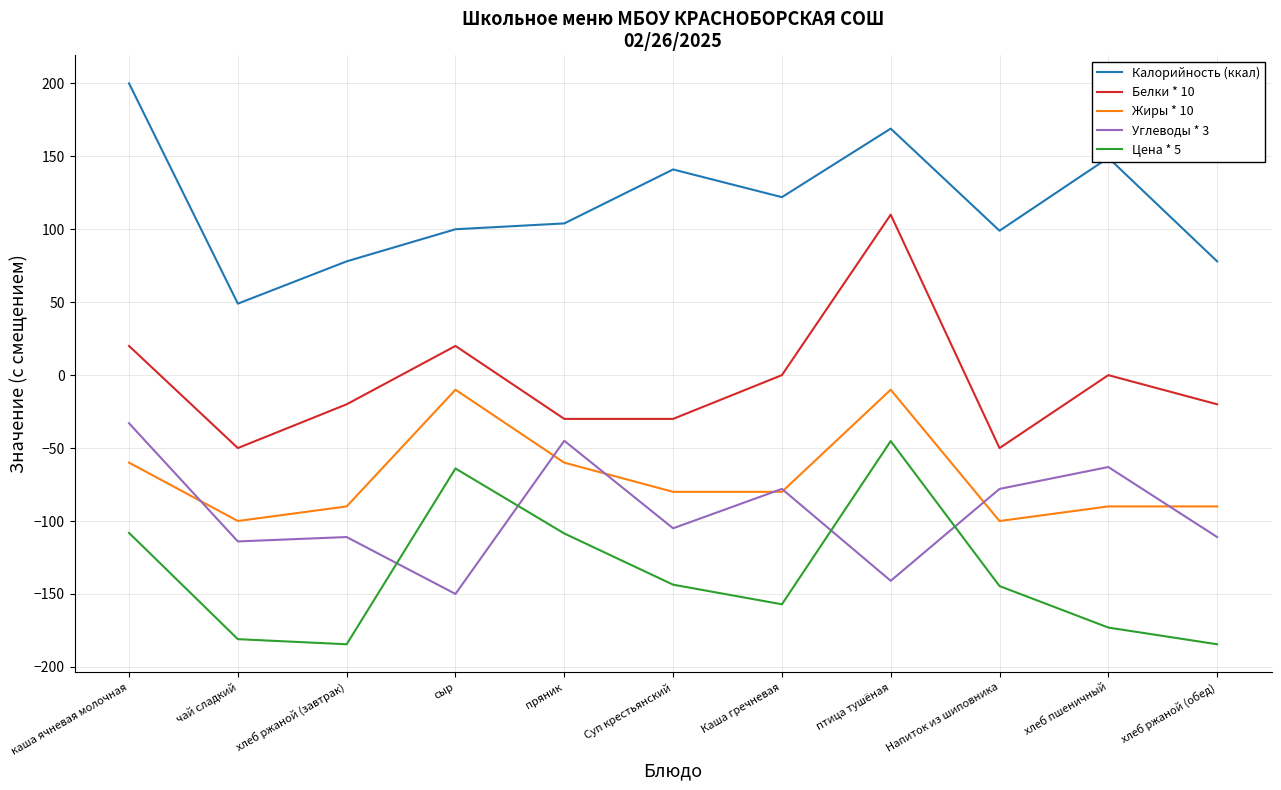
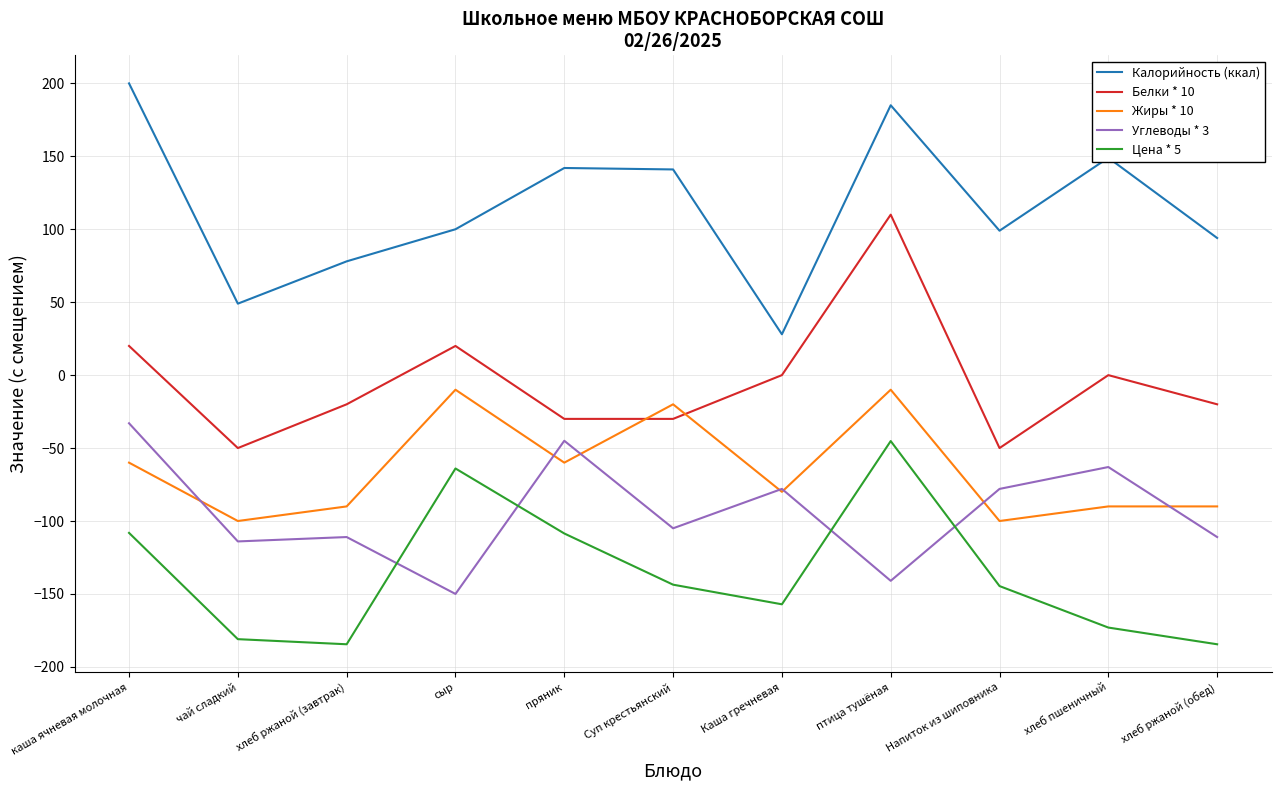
Калорийность (ккал), пряник: 104 -> 142
Жиры * 10, Суп крестьянский: -80 -> -20
Калорийность (ккал), Каша гречневая: 122 -> 28
Калорийность (ккал), птица тушёная: 169 -> 185
Калорийность (ккал), хлеб ржаной (обед): 78 -> 94
